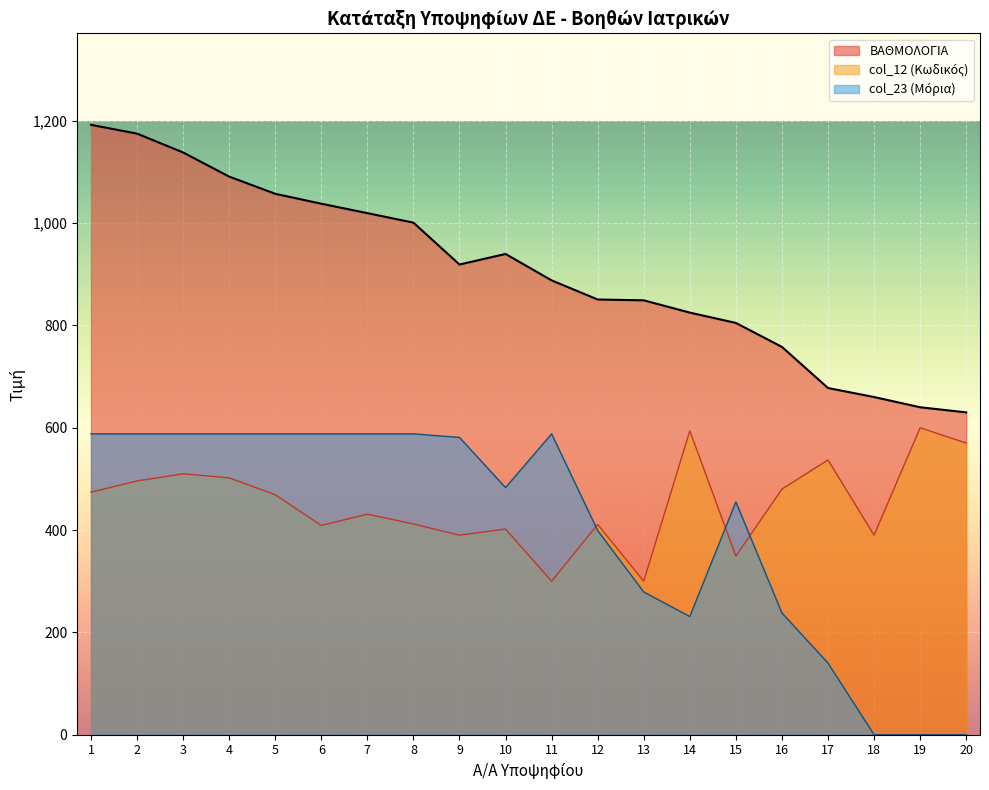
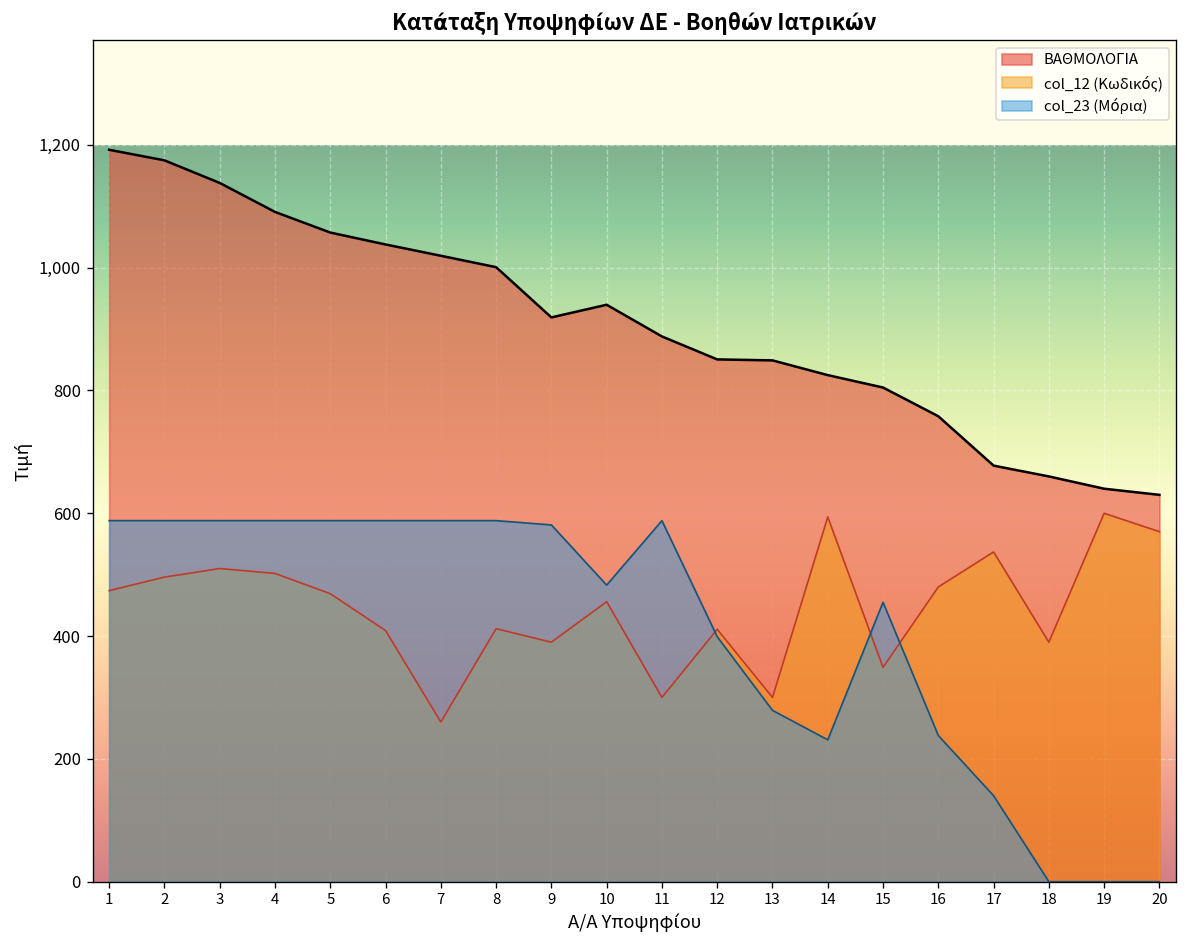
col_12 (Κωδικός), 7: 430 -> 260
col_12 (Κωδικός), 10: 400 -> 460
